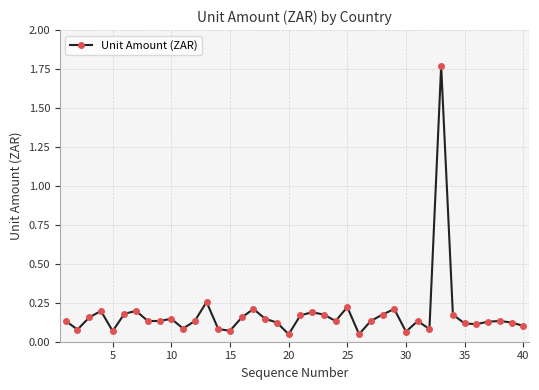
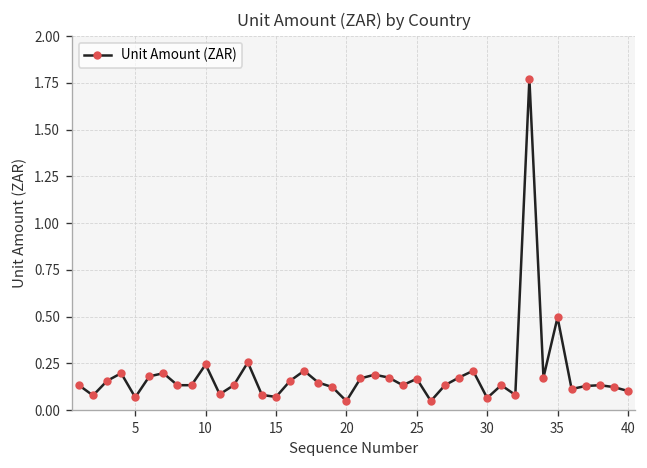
10: 0.15 -> 0.24
25: 0.22 -> 0.17
35: 0.12 -> 0.50
